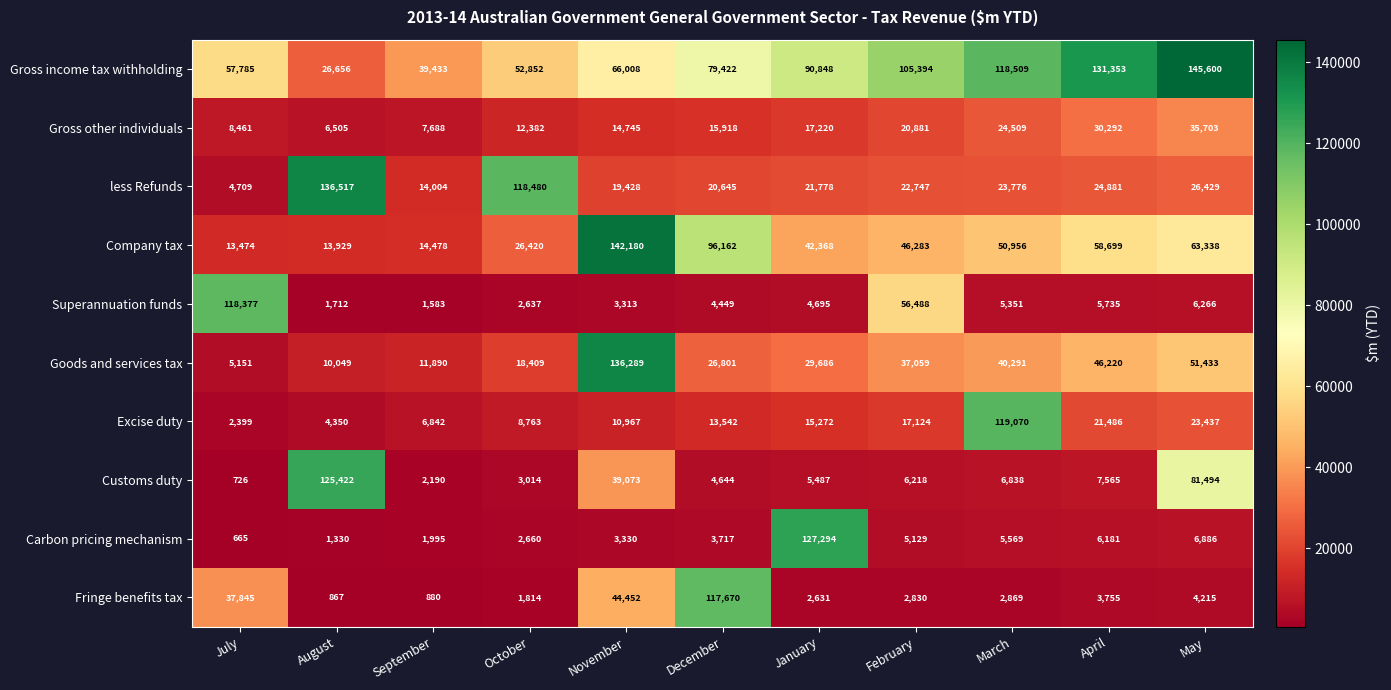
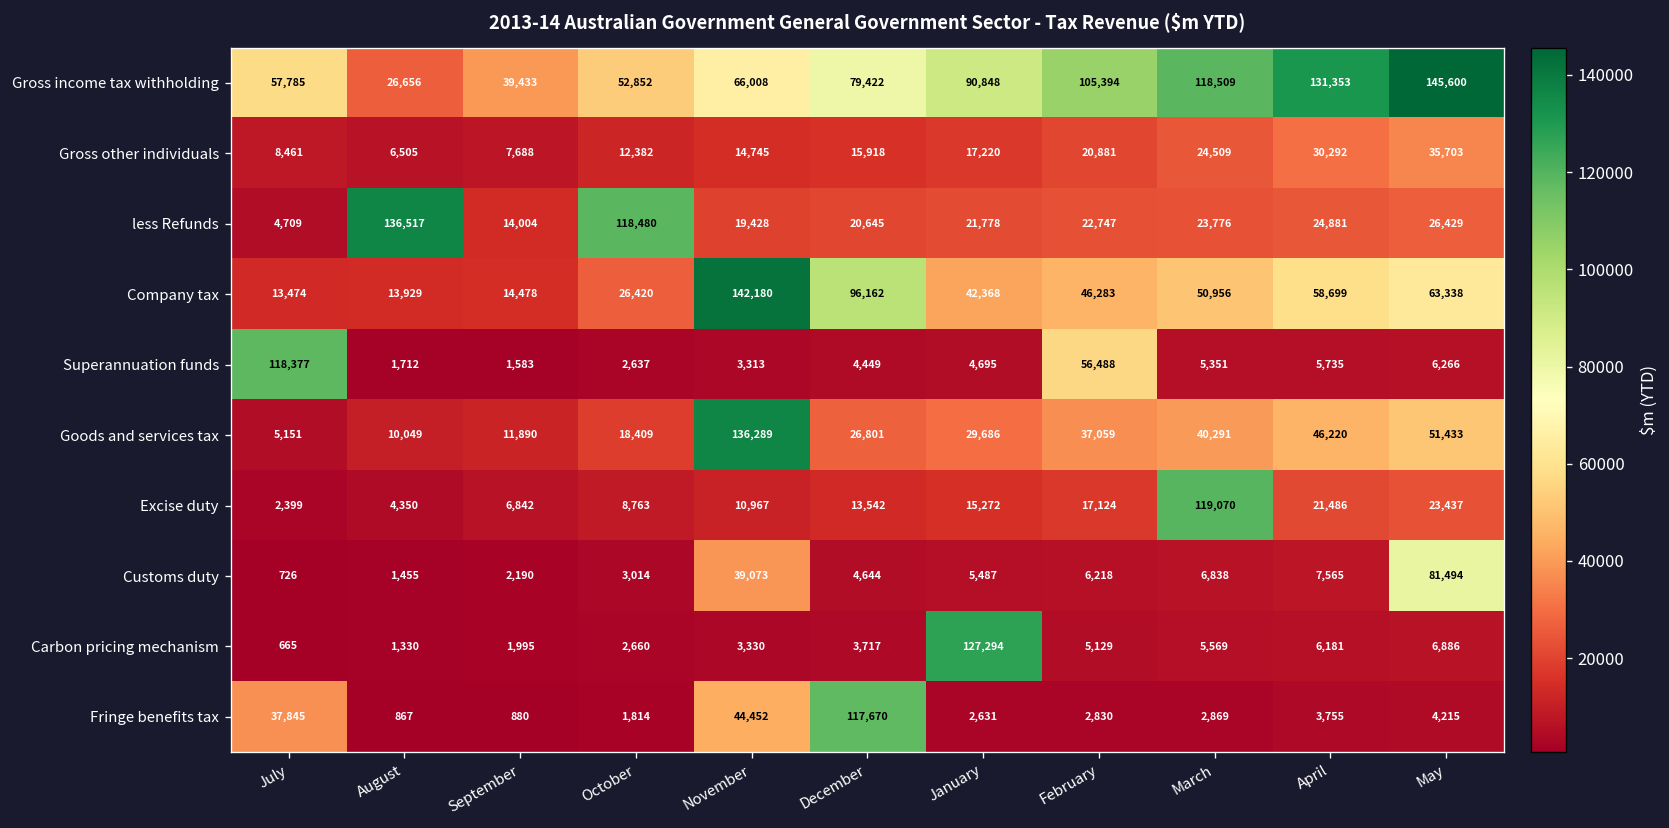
Customs duty, August: 125,422 -> 1,455
